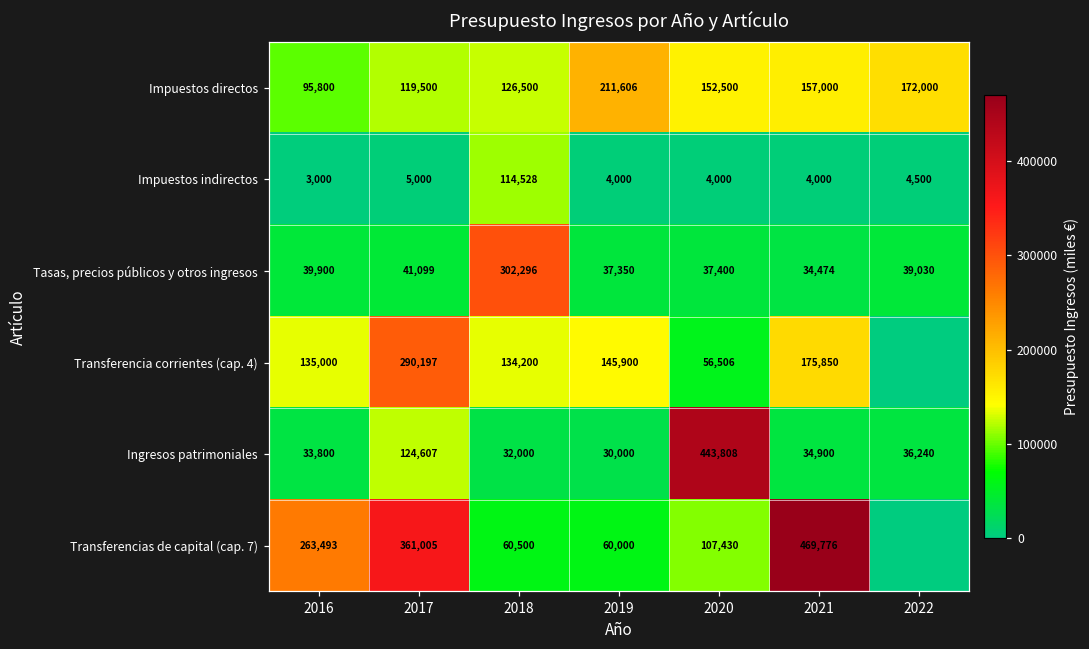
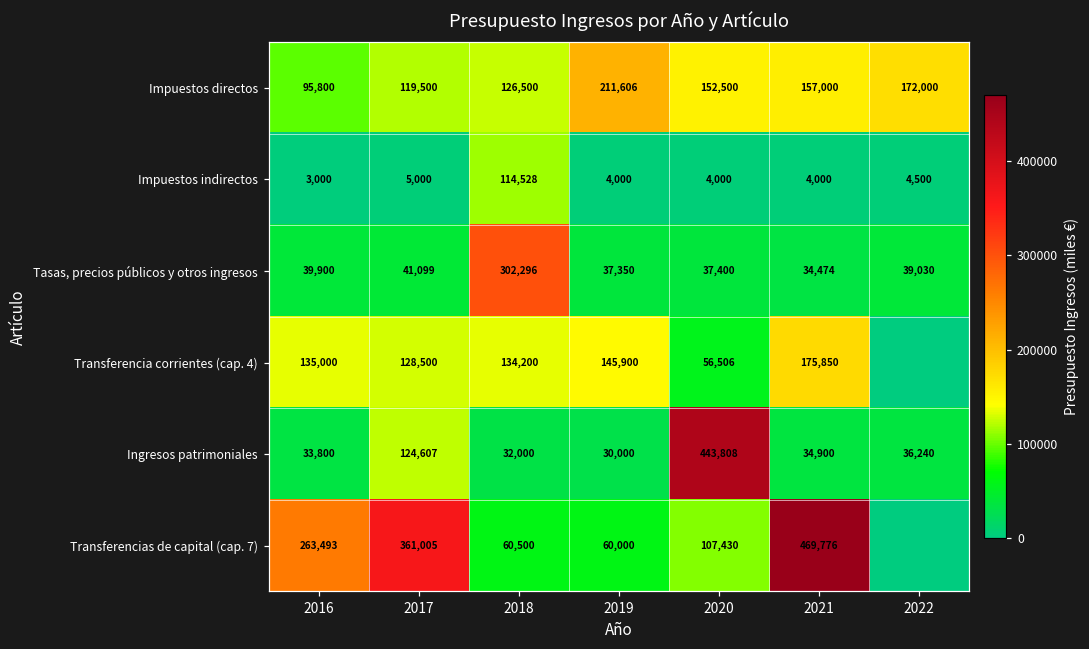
Transferencia corrientes (cap. 4), 2017: 290,197 -> 128,500
